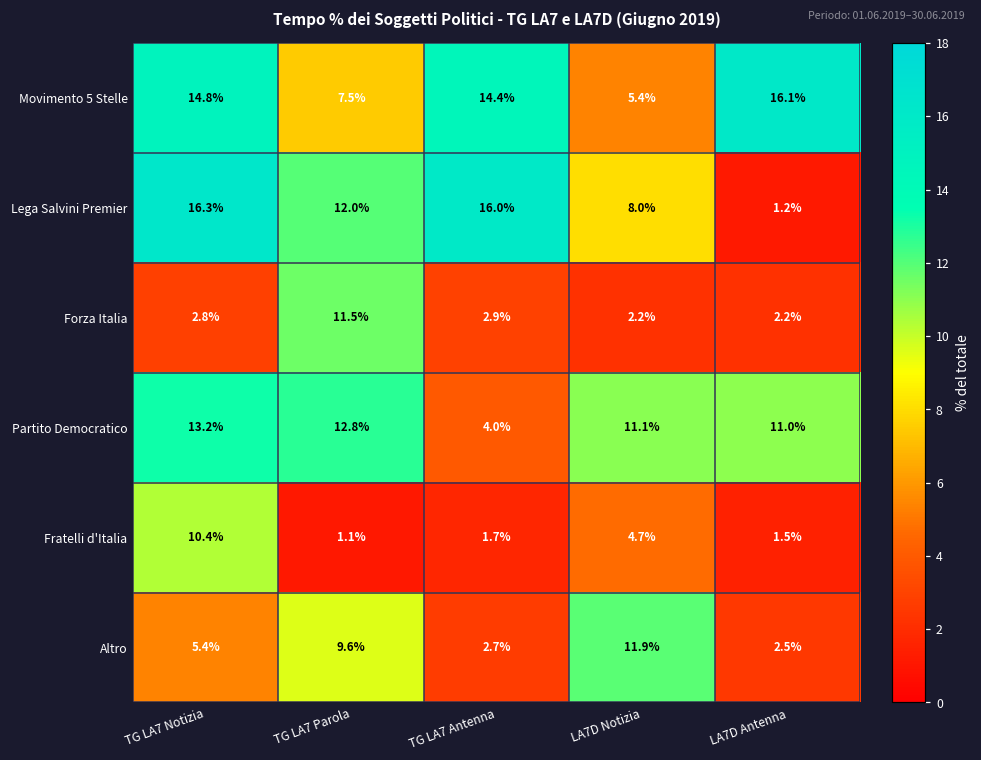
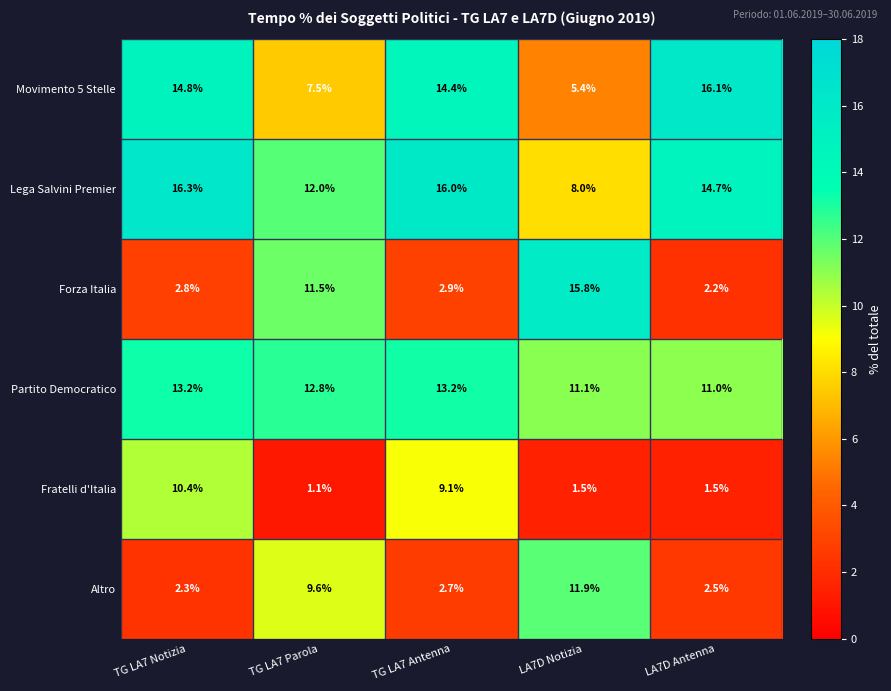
Lega Salvini Premier, LA7D Antenna: 1.2% -> 14.7%
Forza Italia, LA7D Notizia: 2.2% -> 15.8%
Partito Democratico, TG LA7 Antenna: 4.0% -> 13.2%
Fratelli d'Italia, TG LA7 Antenna: 1.7% -> 9.1%
Fratelli d'Italia, LA7D Notizia: 4.7% -> 1.5%
Altro, TG LA7 Notizia: 5.4% -> 2.3%
